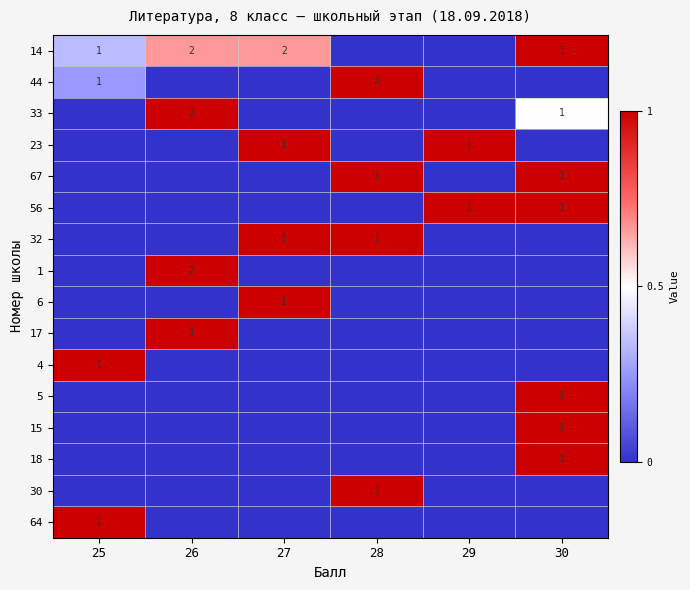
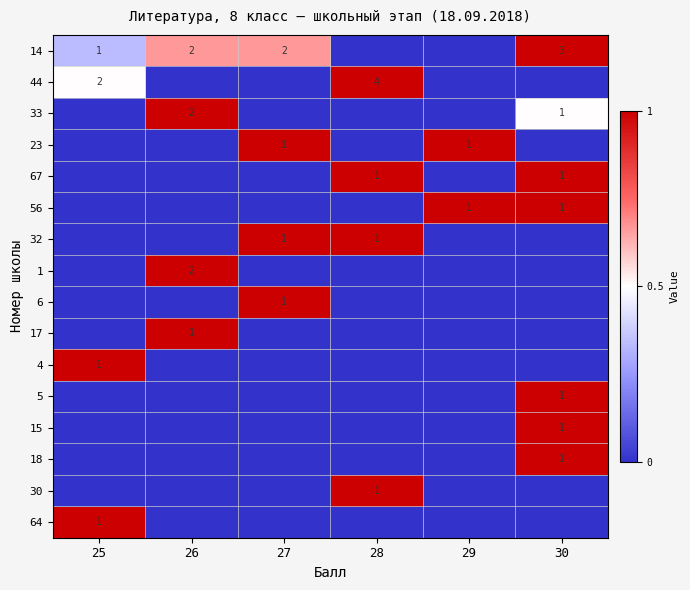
44, 25: 1 -> 2
